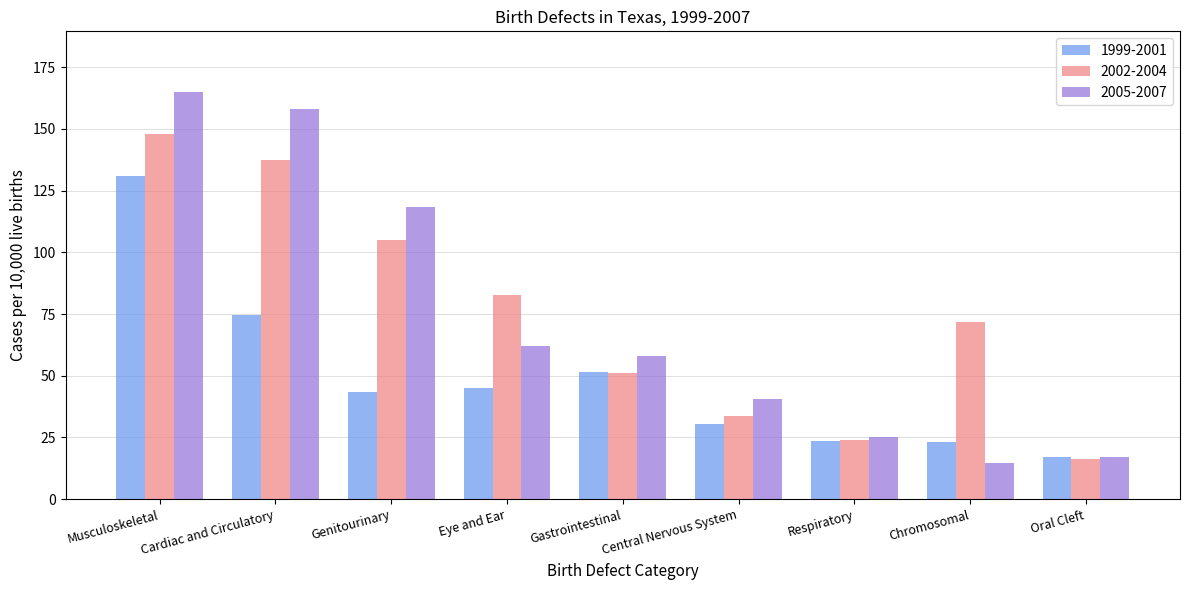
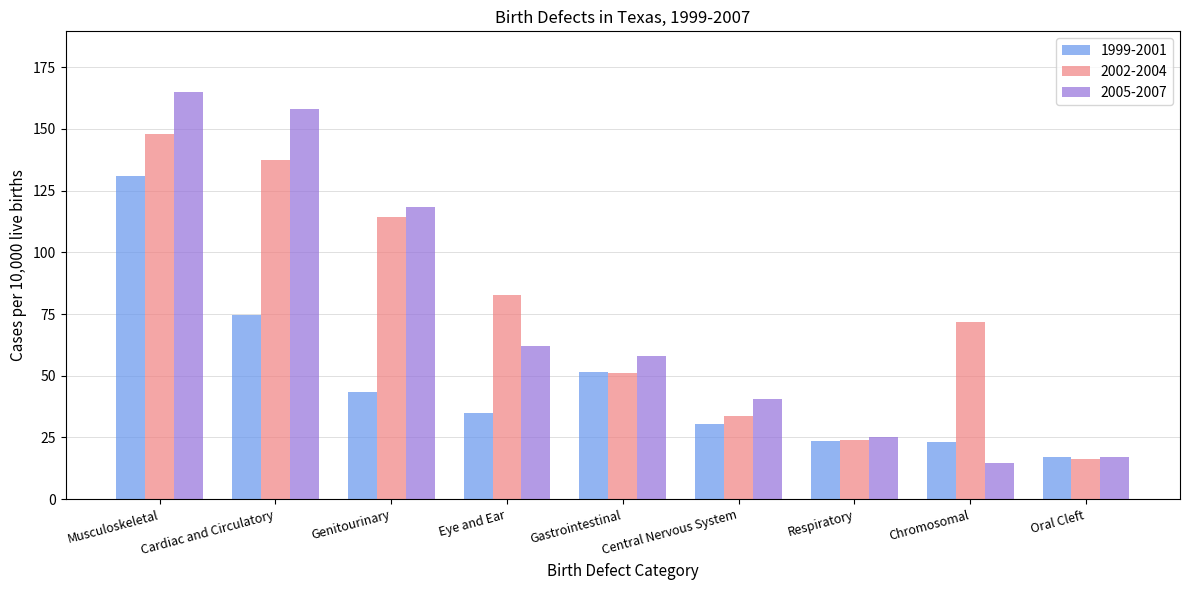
2002-2004, Genitourinary: 105 -> 114
1999-2001, Eye and Ear: 45 -> 35
